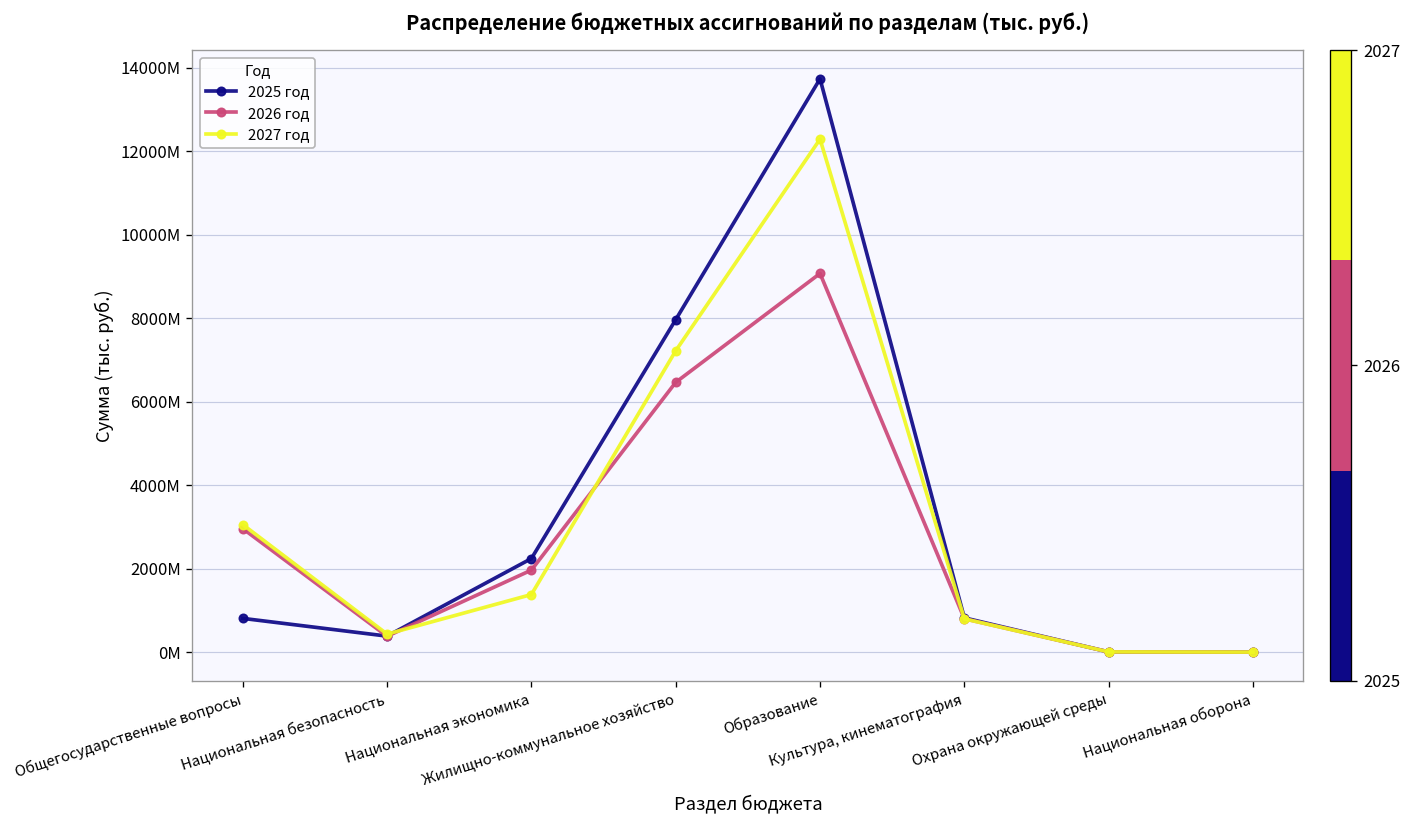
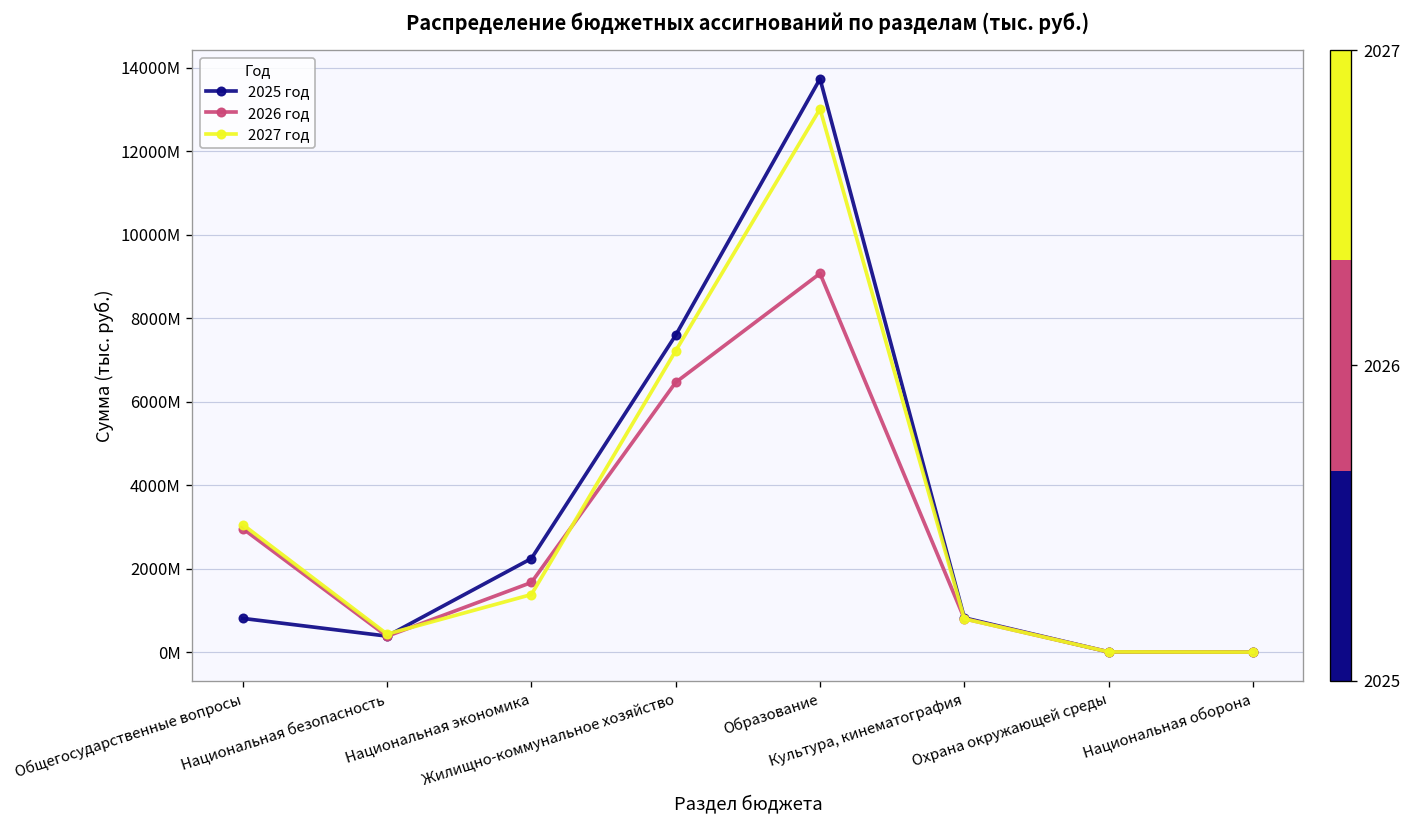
2026 год, Национальная экономика: 2000000000 -> 1700000000
2025 год, Жилищно-коммунальное хозяйство: 8000000000 -> 7600000000
2027 год, Образование: 12300000000 -> 13000000000
